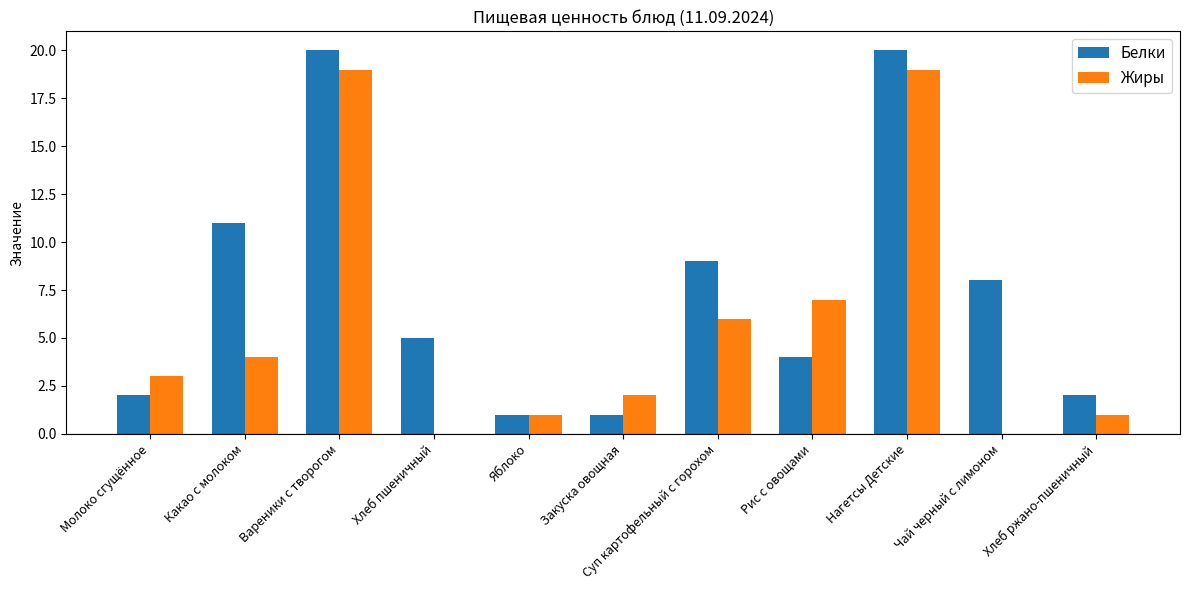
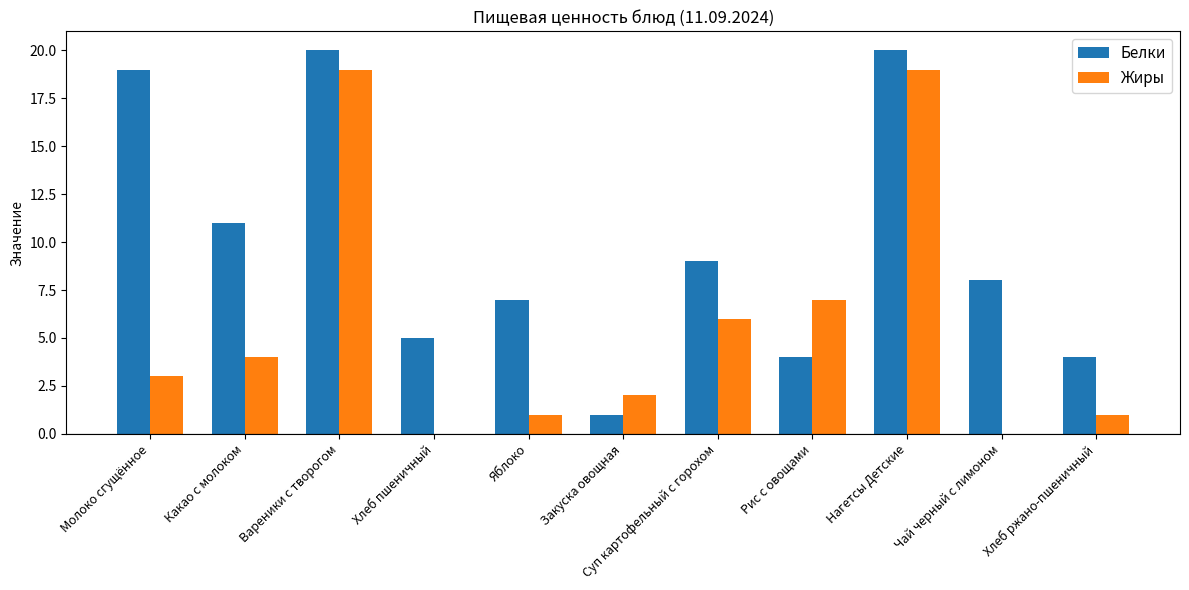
Белки, Молоко сгущённое: 2 -> 19
Белки, Яблоко: 1 -> 7
Белки, Хлеб ржано-пшеничный: 2 -> 4
